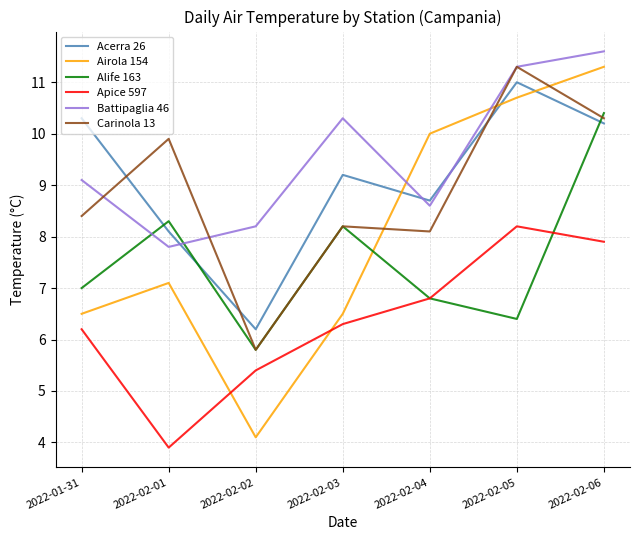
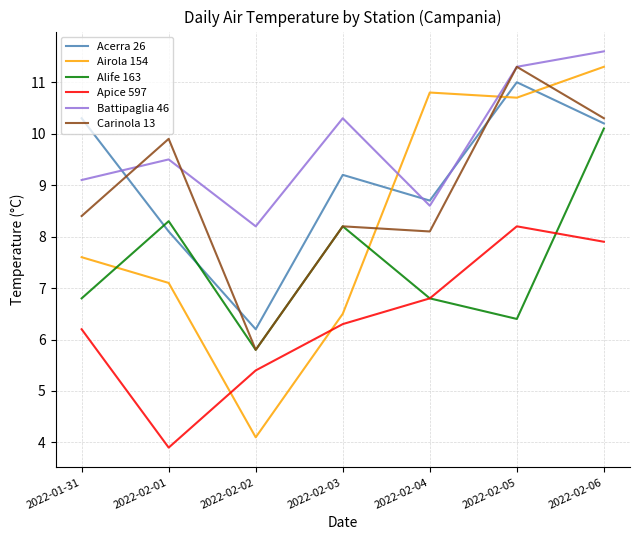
Airola 154, 2022-01-31: 6.5 -> 7.6
Alife 163, 2022-01-31: 7.0 -> 6.8
Battipaglia 46, 2022-02-01: 7.8 -> 9.5
Airola 154, 2022-02-04: 10.0 -> 10.8
Alife 163, 2022-02-06: 10.4 -> 10.1
